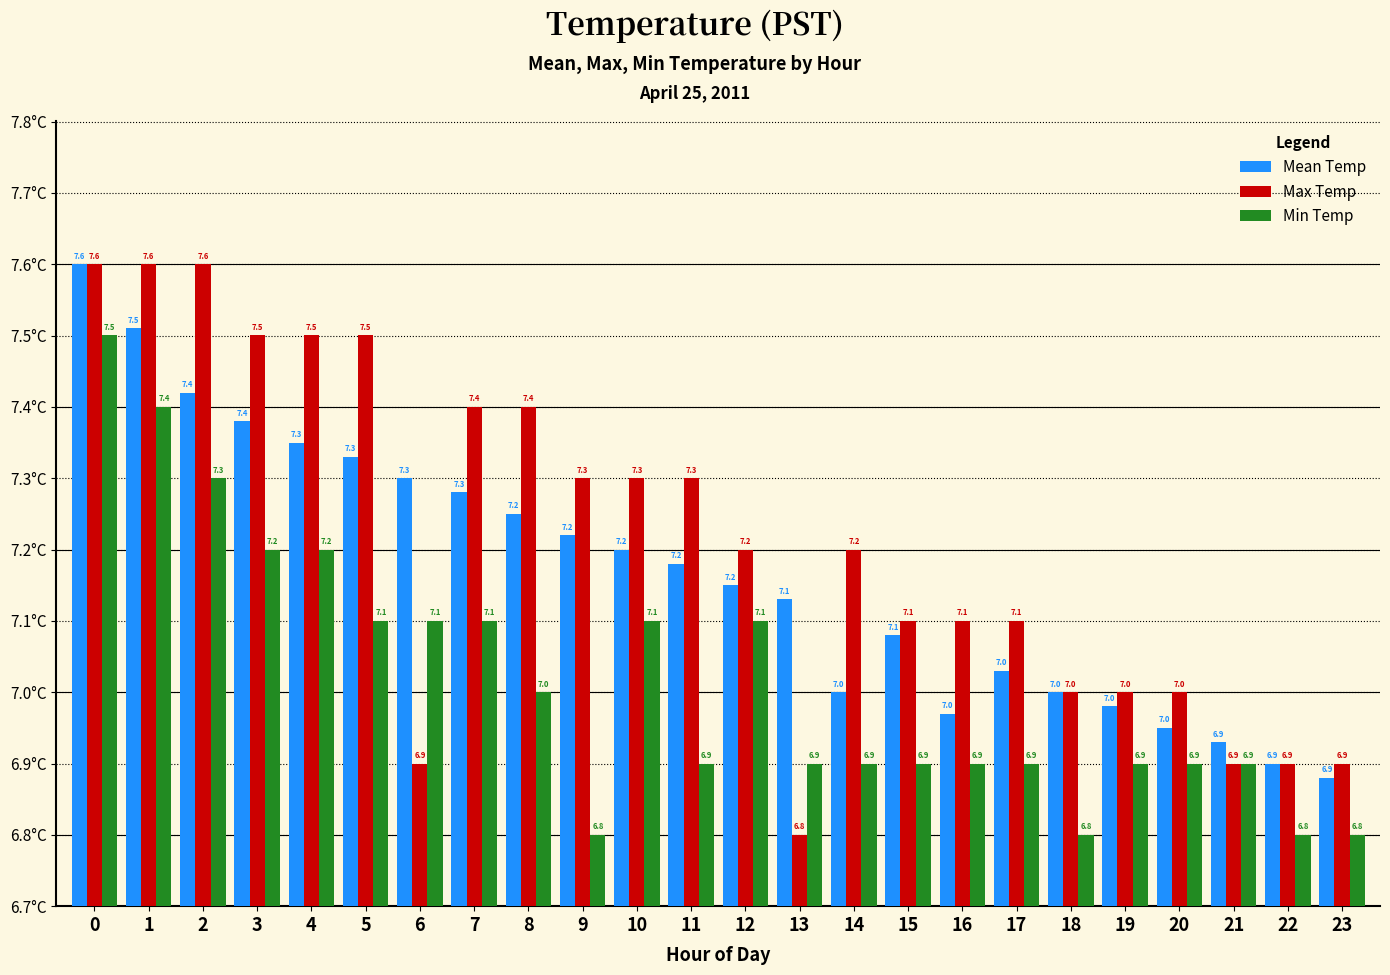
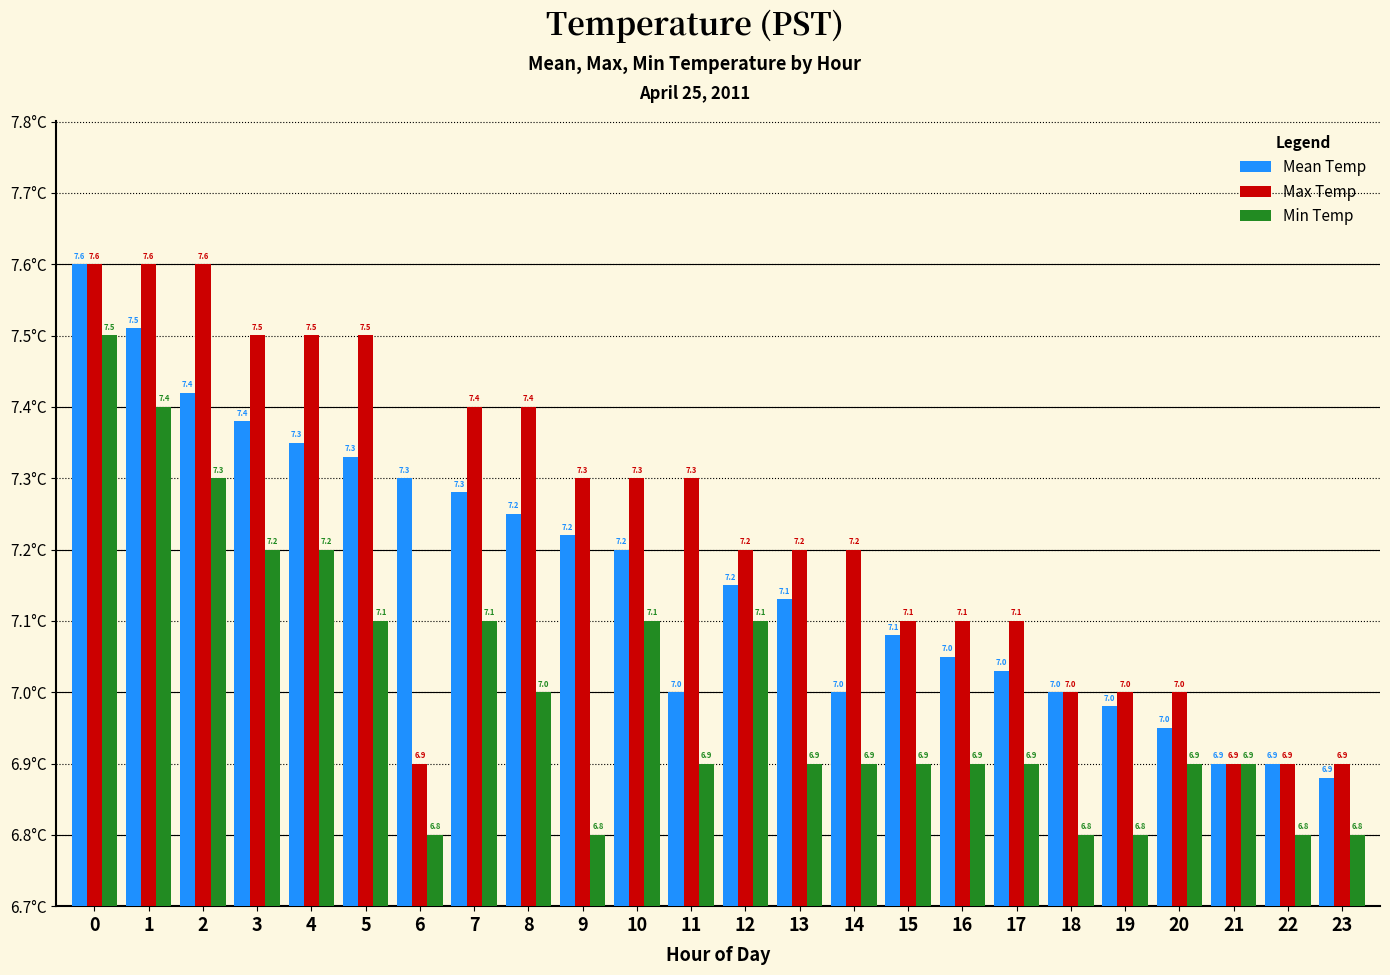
Min Temp, 6: 7.1 -> 6.8
Mean Temp, 11: 7.2 -> 7.0
Max Temp, 13: 6.8 -> 7.2
Mean Temp, 16: 6.97°C -> 7.05°C
Min Temp, 19: 6.9 -> 6.8
Mean Temp, 21: 6.93°C -> 6.90°C
